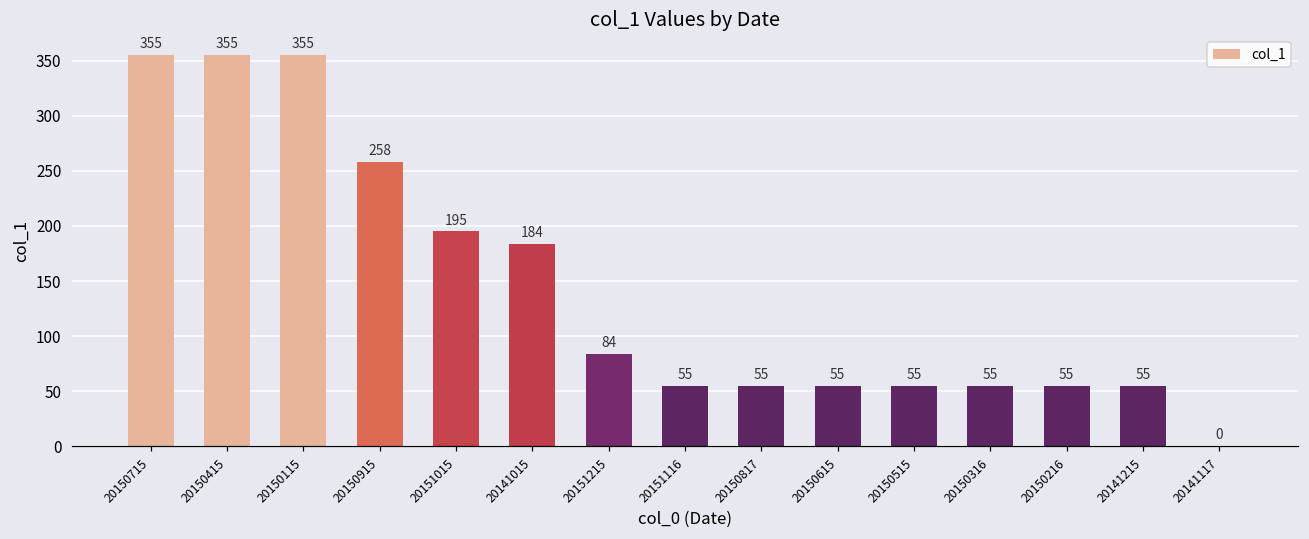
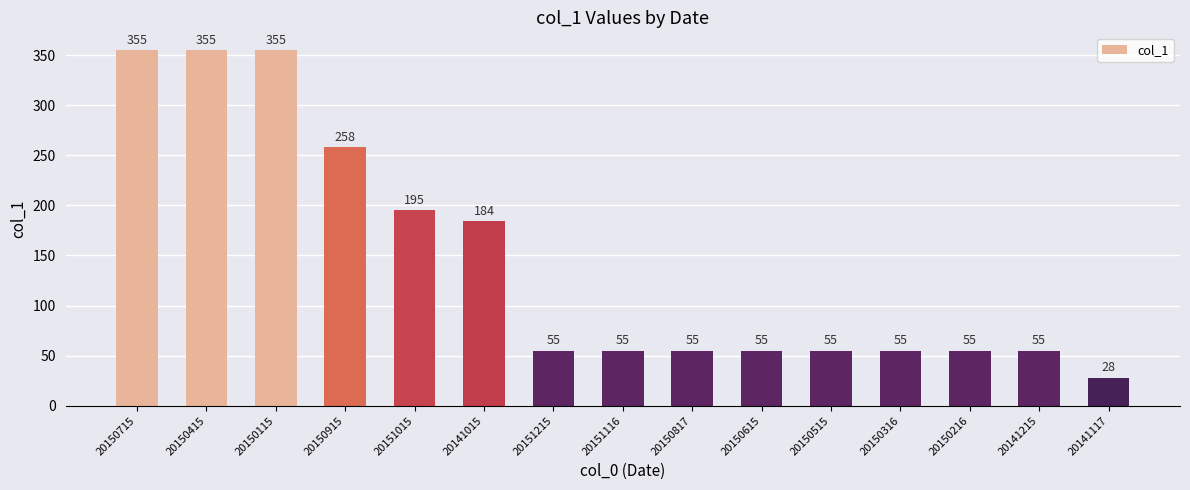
20151215: 84 -> 55
20141117: 0 -> 28
